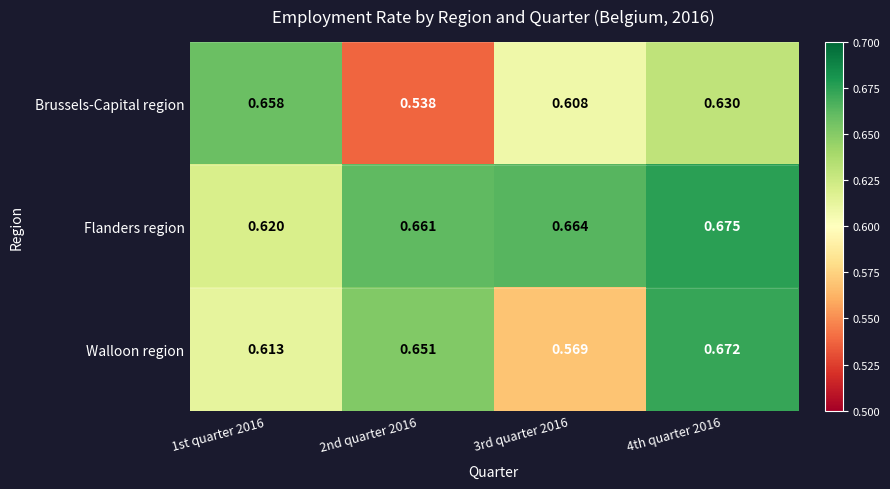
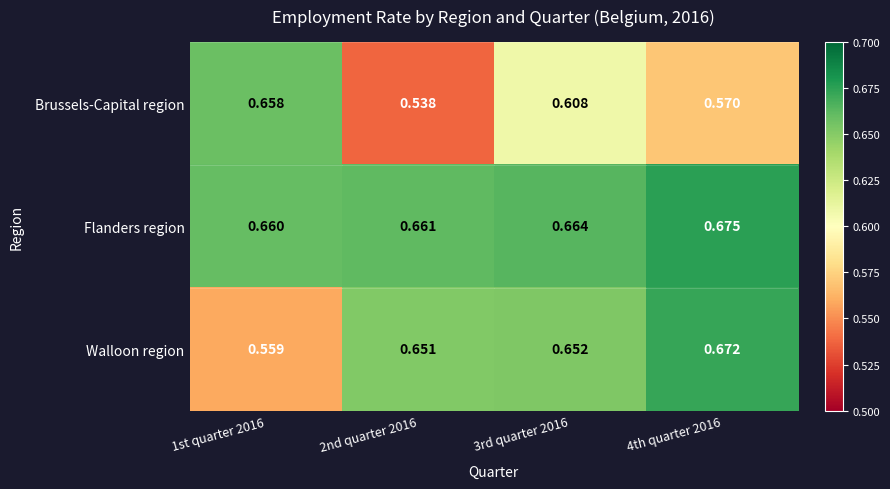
Brussels-Capital region, 4th quarter 2016: 0.630 -> 0.570
Flanders region, 1st quarter 2016: 0.620 -> 0.660
Walloon region, 1st quarter 2016: 0.613 -> 0.559
Walloon region, 3rd quarter 2016: 0.569 -> 0.652
